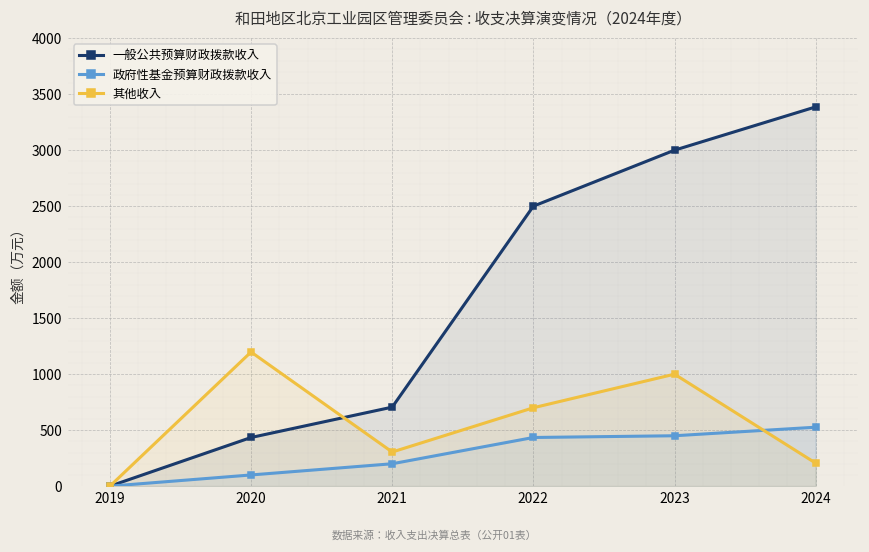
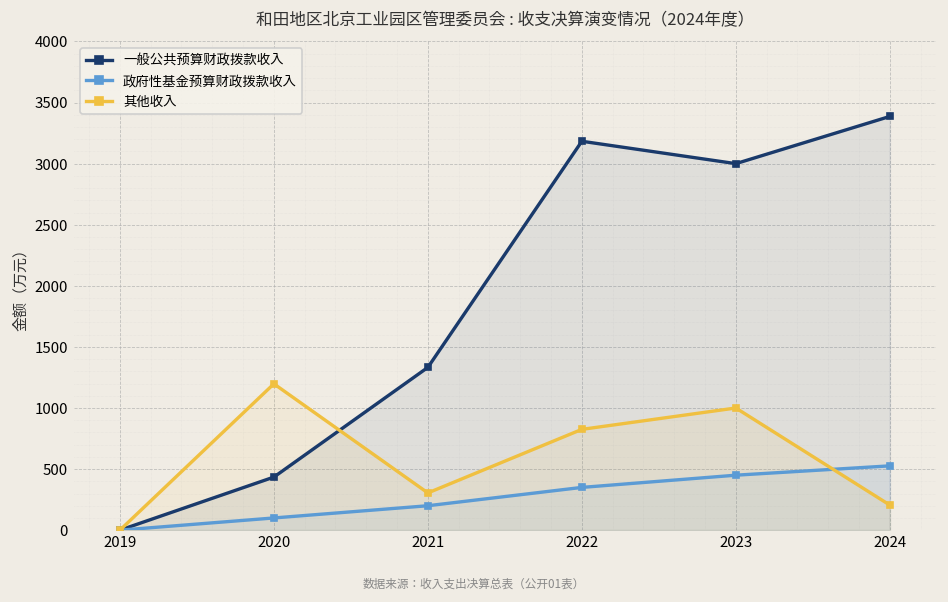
一般公共预算财政拨款收入, 2021: 710 -> 1330
一般公共预算财政拨款收入, 2022: 2500 -> 3180
政府性基金预算财政拨款收入, 2022: 430 -> 350
其他收入, 2022: 700 -> 830
